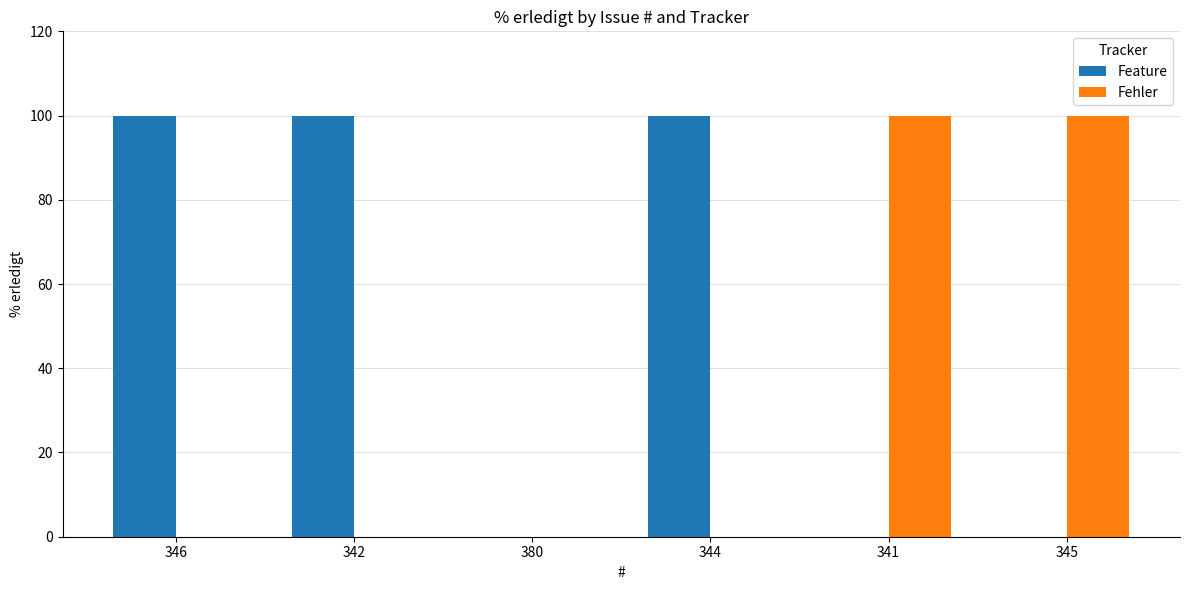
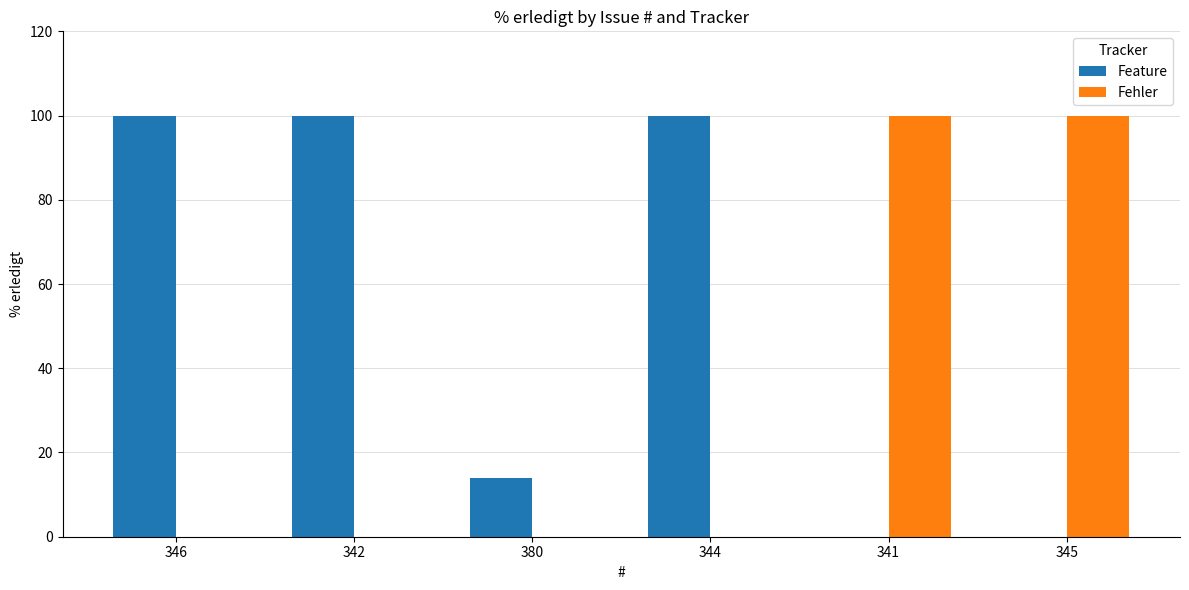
Feature, 380: 0 -> 14
